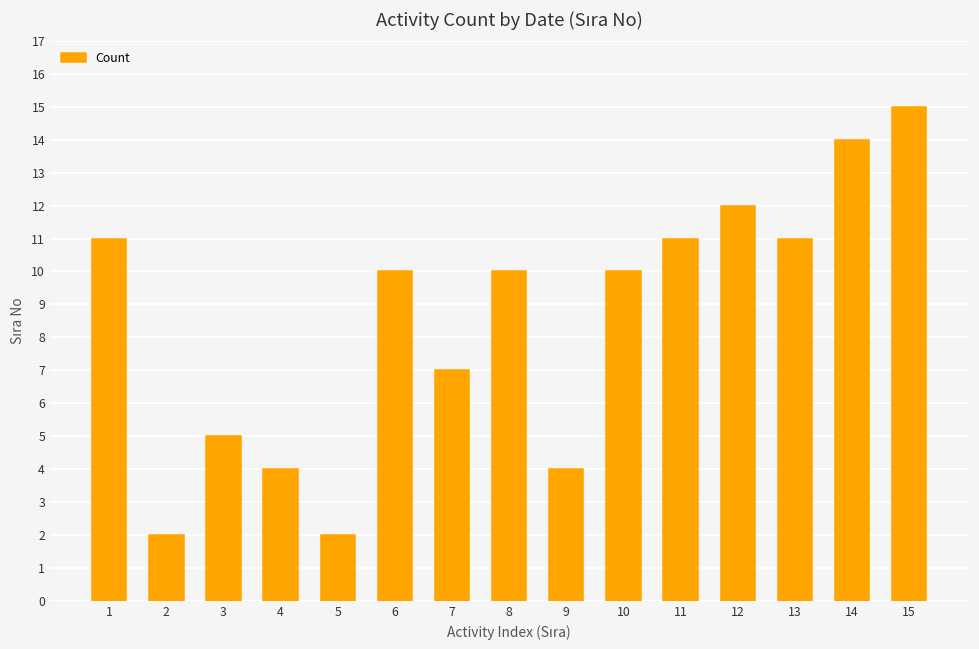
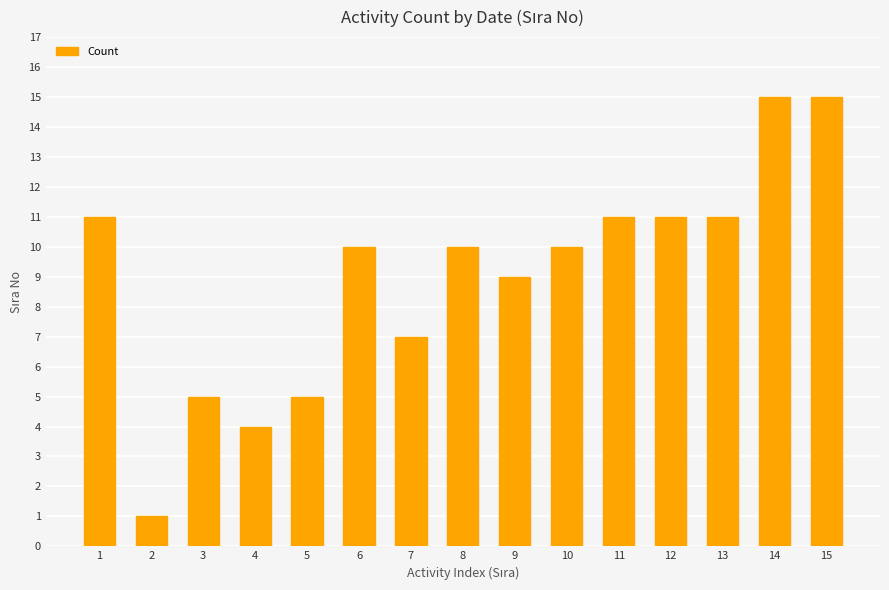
2: 2 -> 1
5: 2 -> 5
9: 4 -> 9
12: 12 -> 11
14: 14 -> 15
